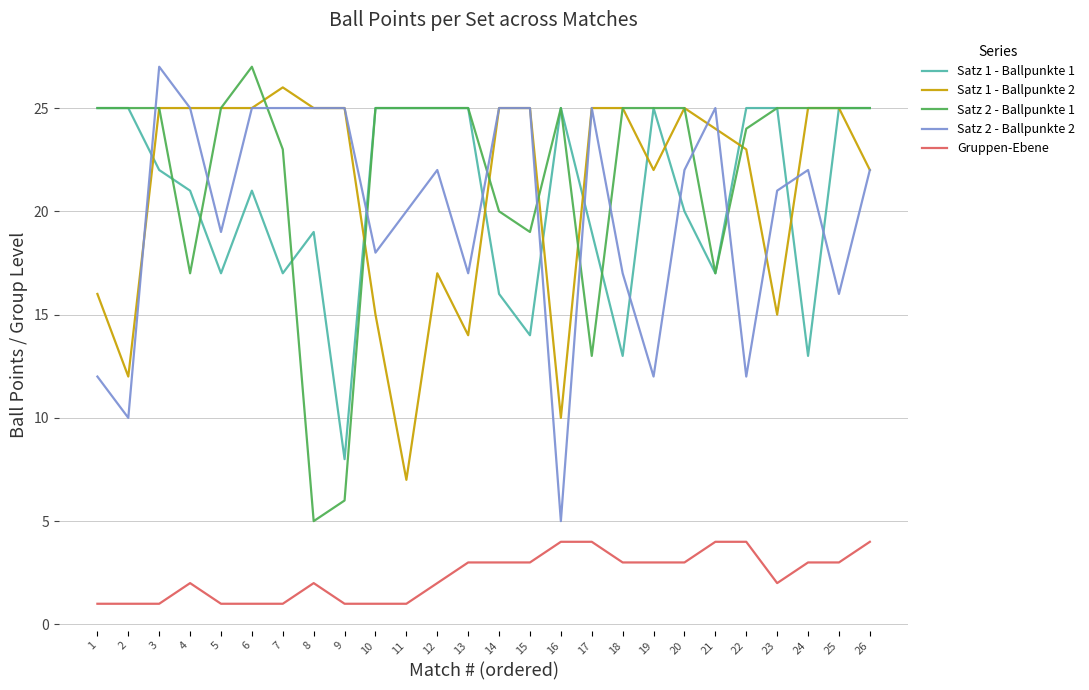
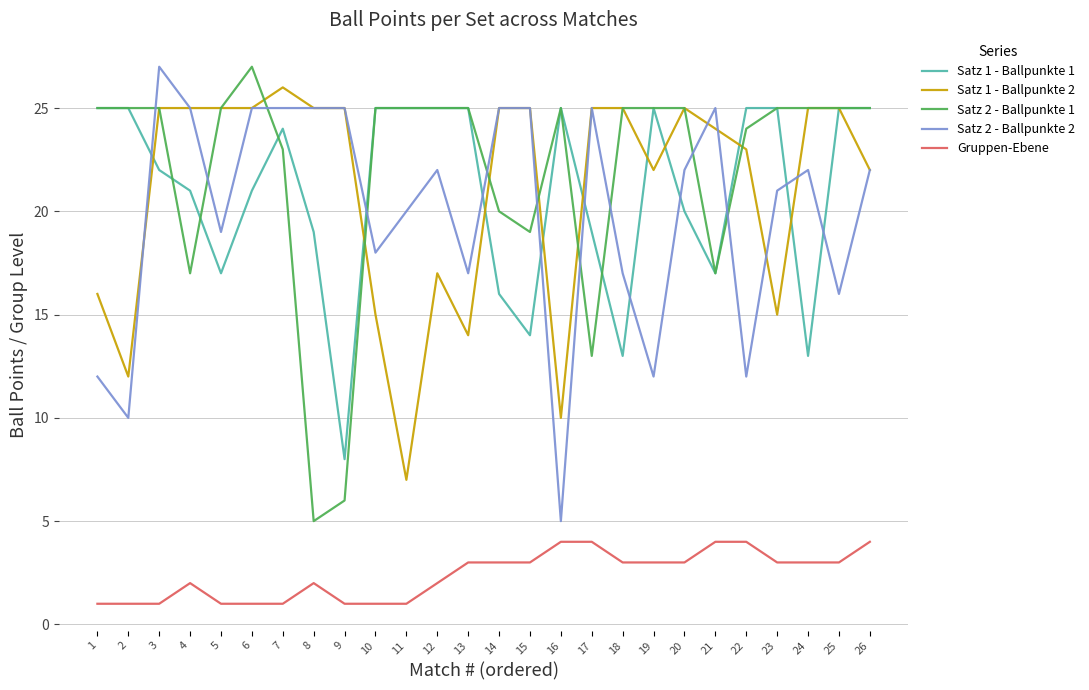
Satz 1 - Ballpunkte 1, 7: 17 -> 24
Gruppen-Ebene, 23: 2 -> 3
